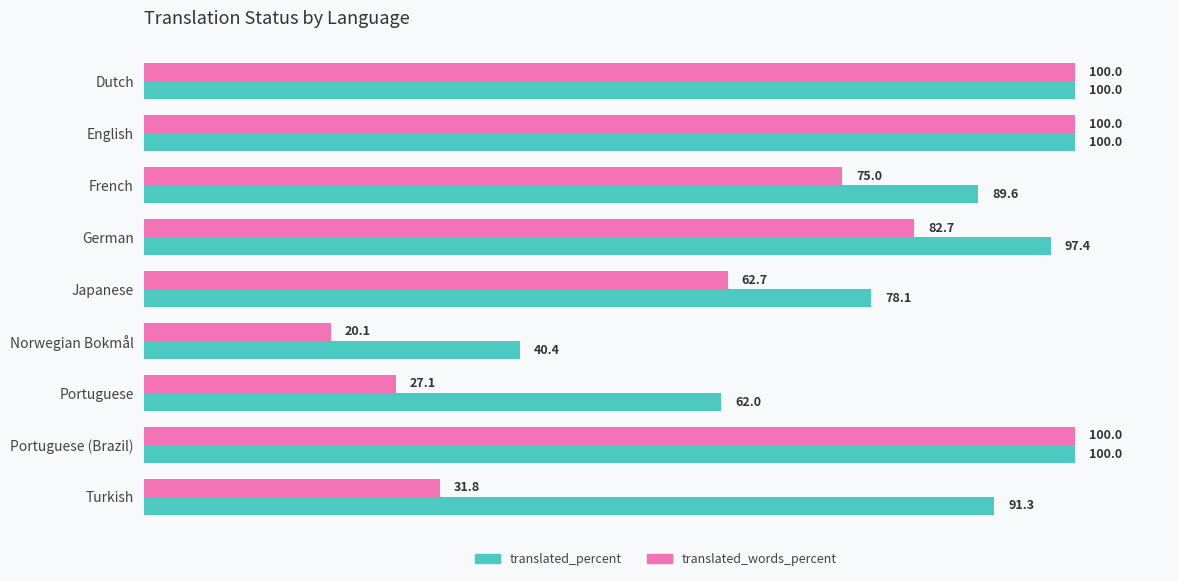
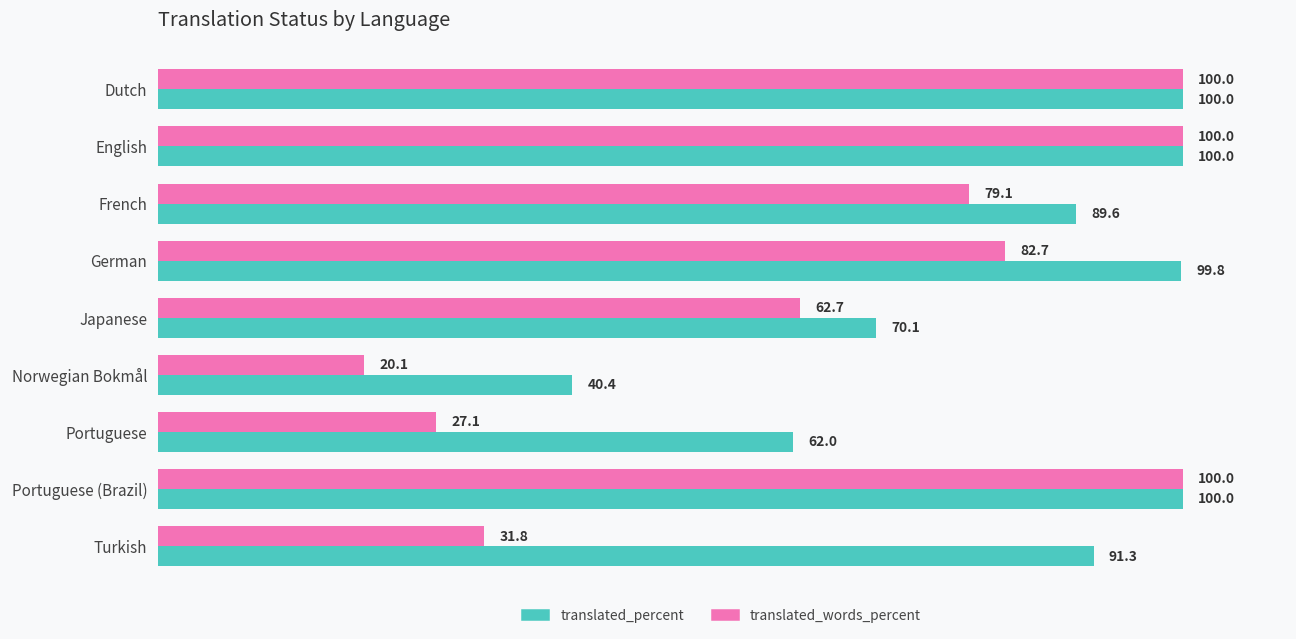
translated_words_percent, French: 75.0 -> 79.1
translated_percent, German: 97.4 -> 99.8
translated_percent, Japanese: 78.1 -> 70.1
